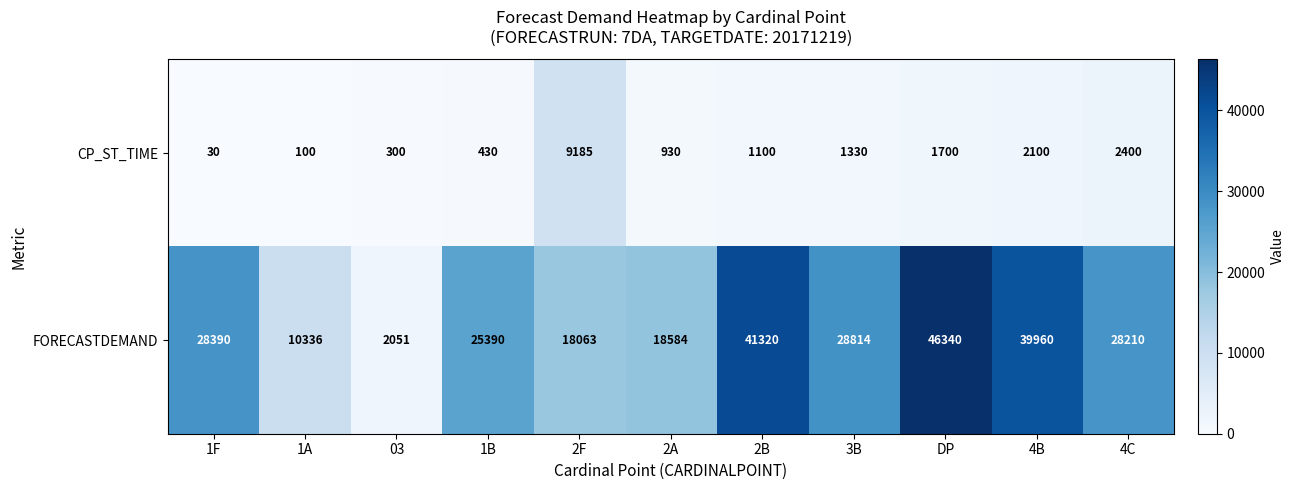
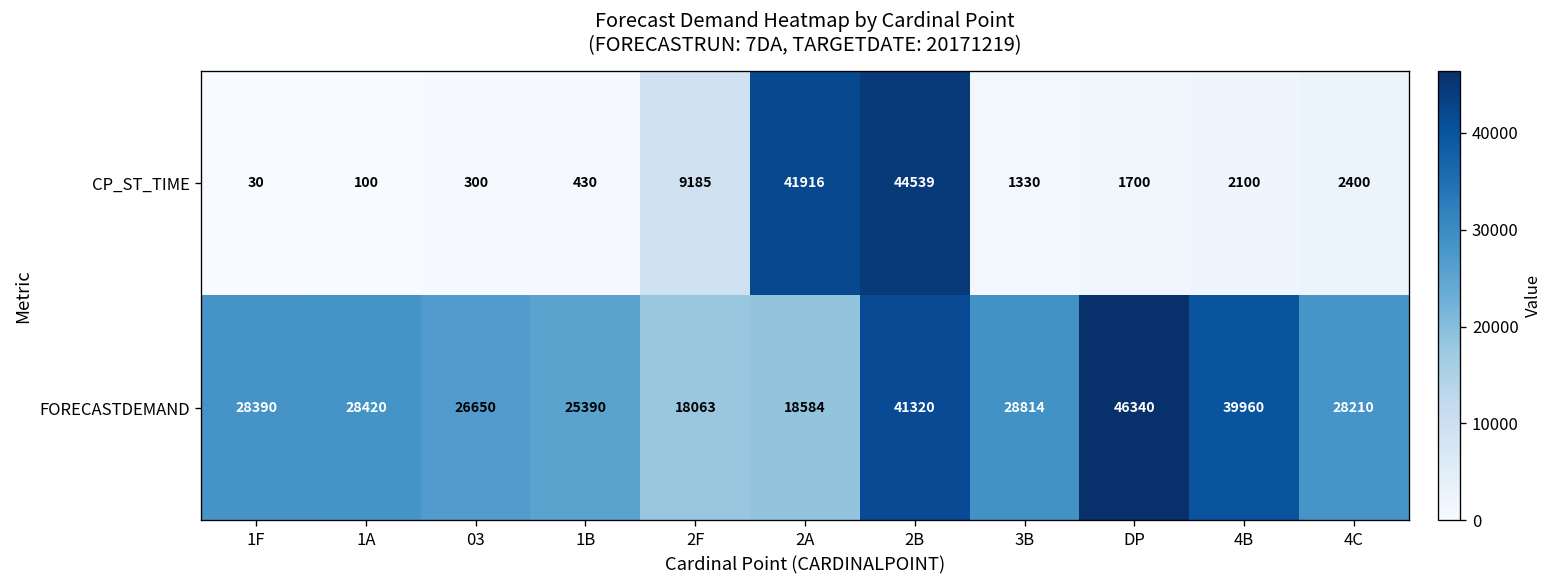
CP_ST_TIME, 2A: 930 -> 41916
CP_ST_TIME, 2B: 1100 -> 44539
FORECASTDEMAND, 1A: 10336 -> 28420
FORECASTDEMAND, 03: 2051 -> 26650
